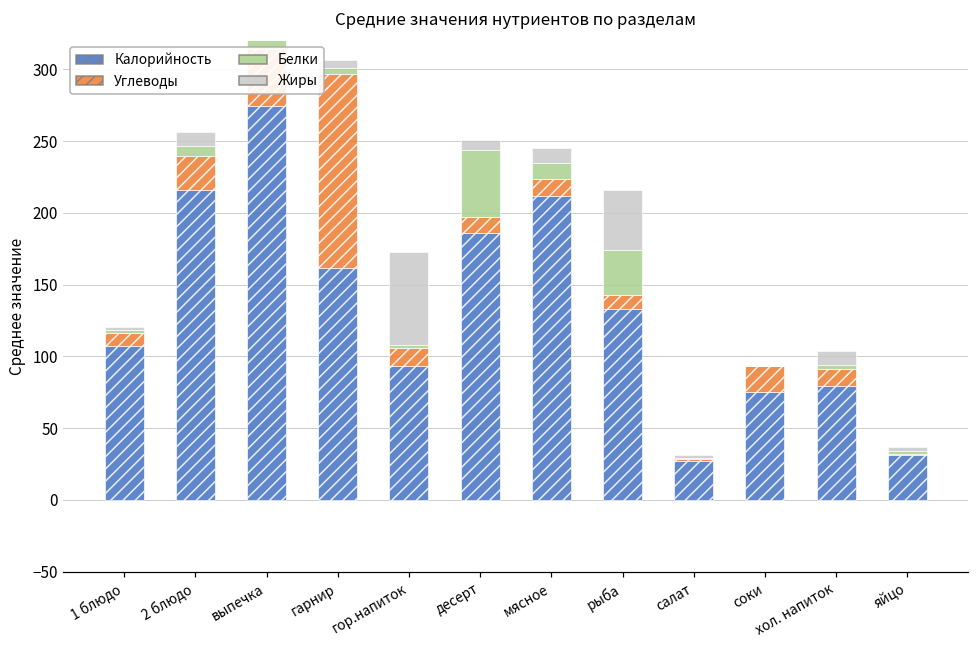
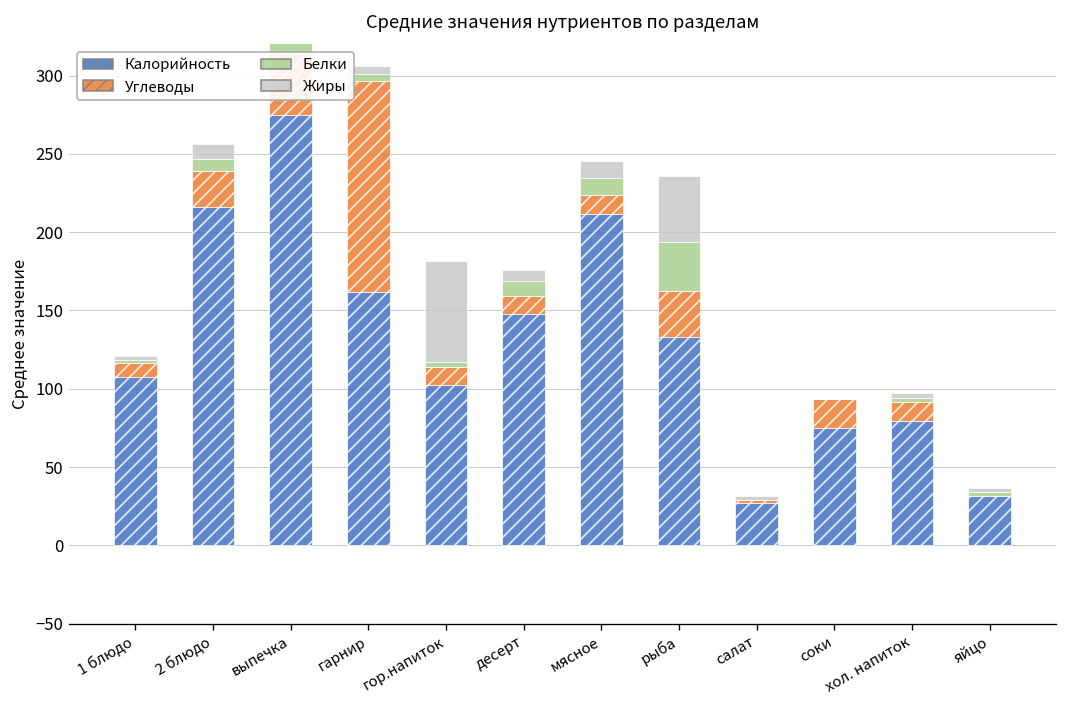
Калорийность, гор.напиток: 94 -> 102
Калорийность, десерт: 186 -> 148
Белки, десерт: 47 -> 10
Углеводы, рыба: 10 -> 29
Жиры, хол. напиток: 10 -> 3
